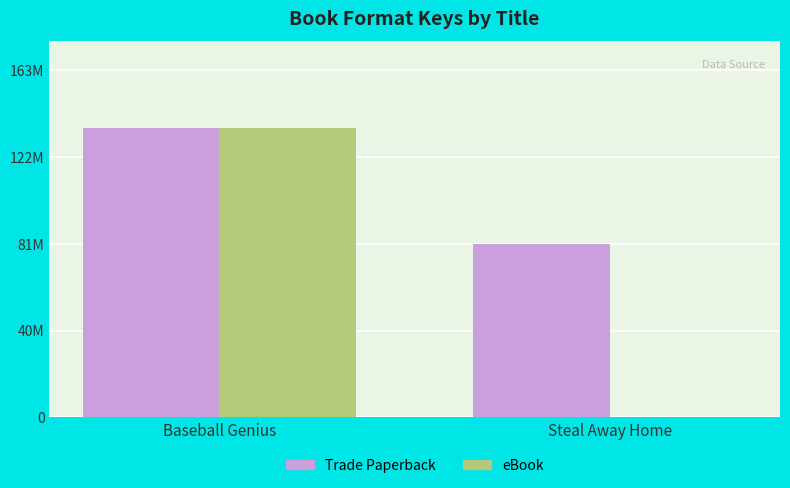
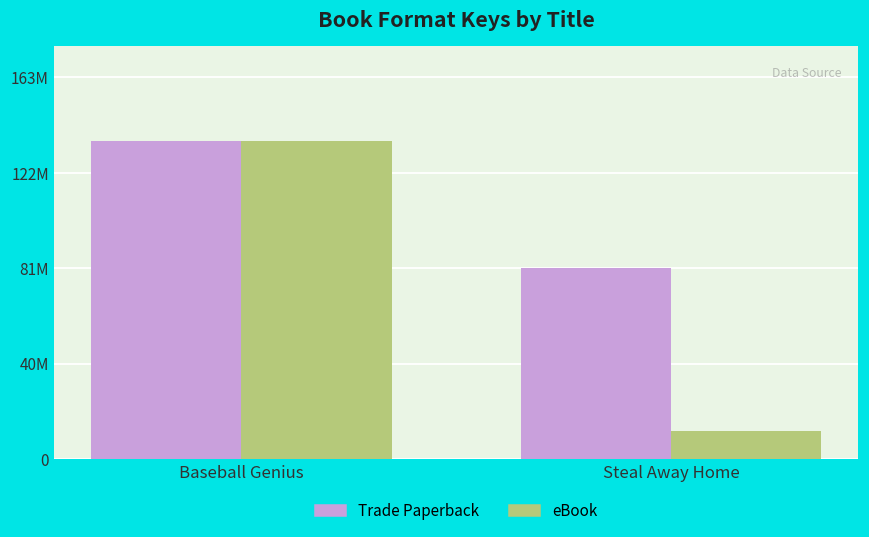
eBook, Steal Away Home: 0 -> 12000000
